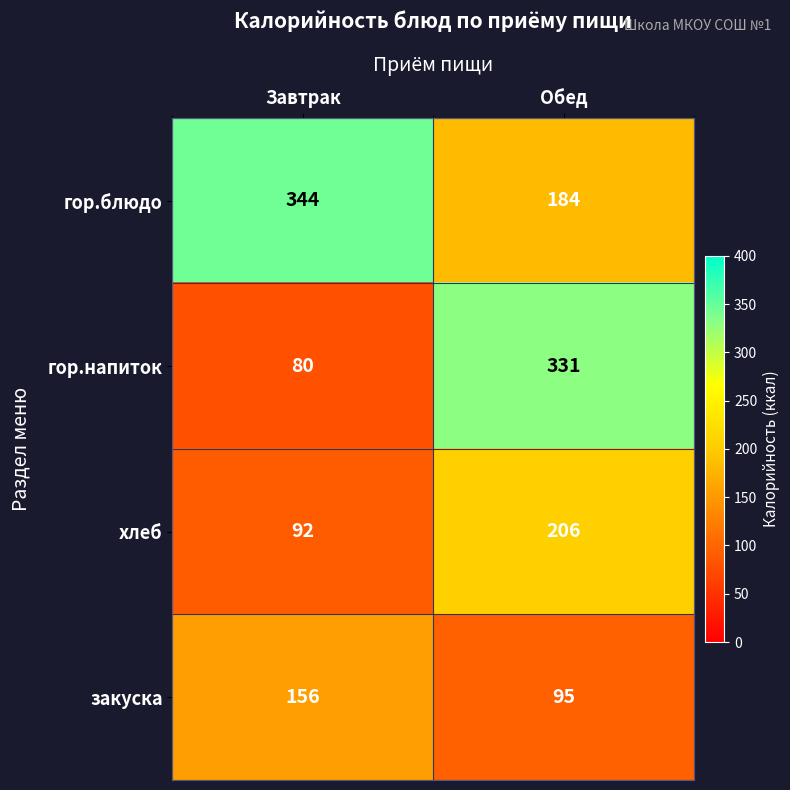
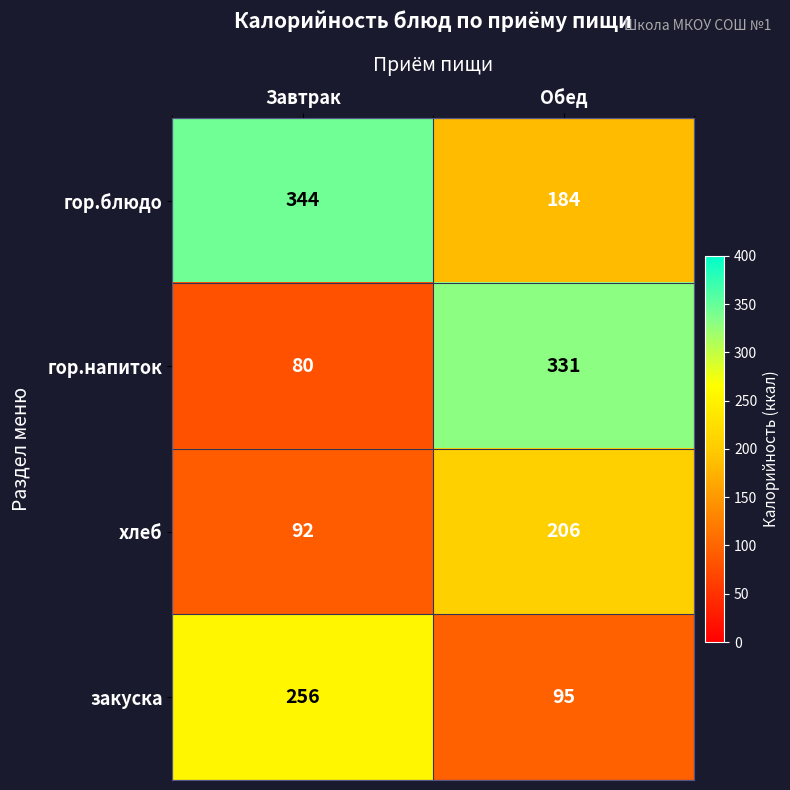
закуска, Завтрак: 156 -> 256
